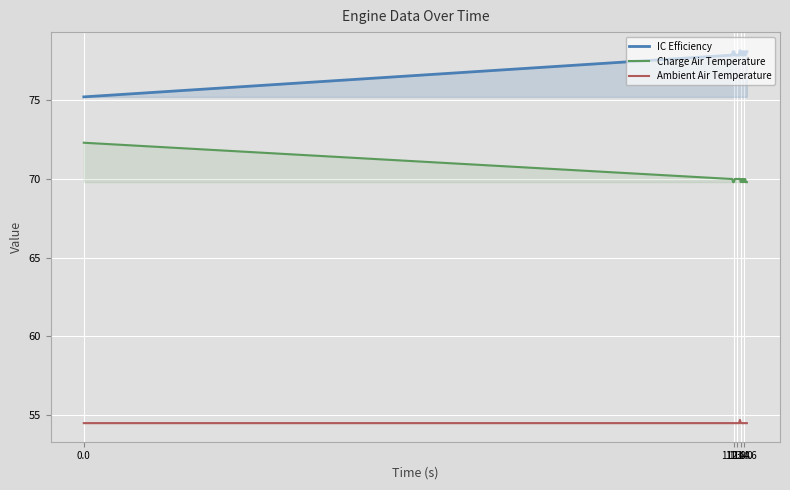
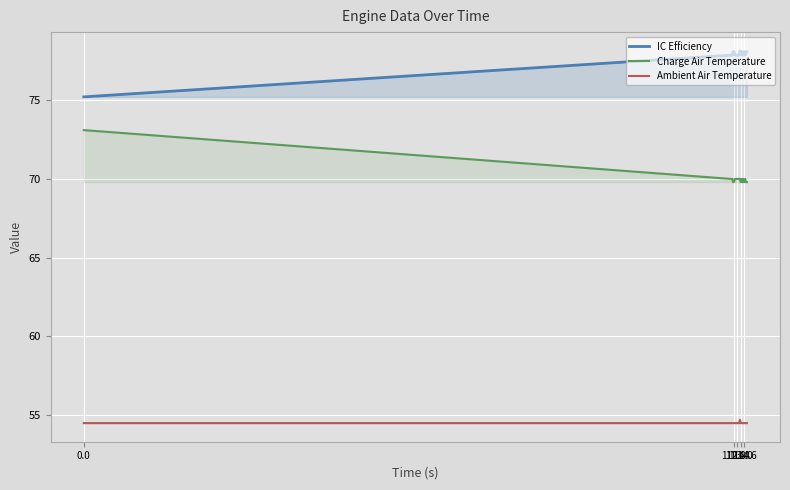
Charge Air Temperature, 0.0: 72.3 -> 73.1
